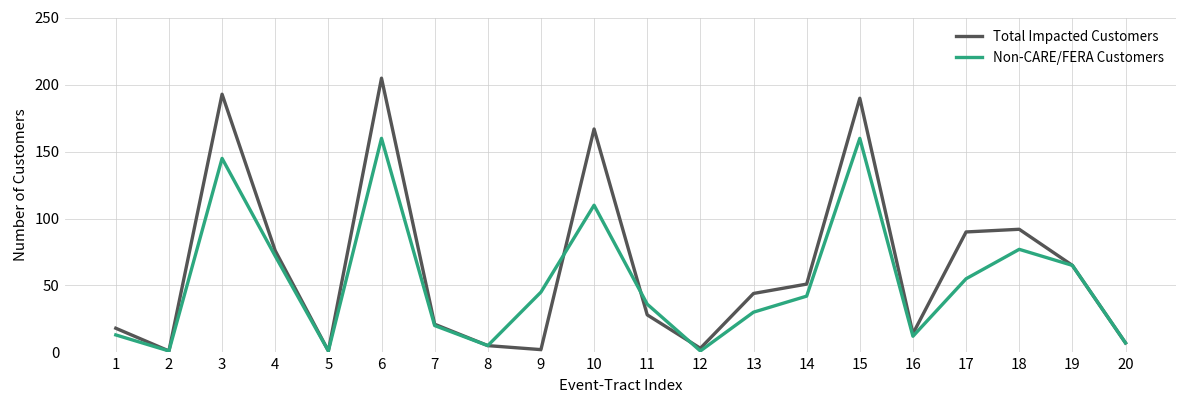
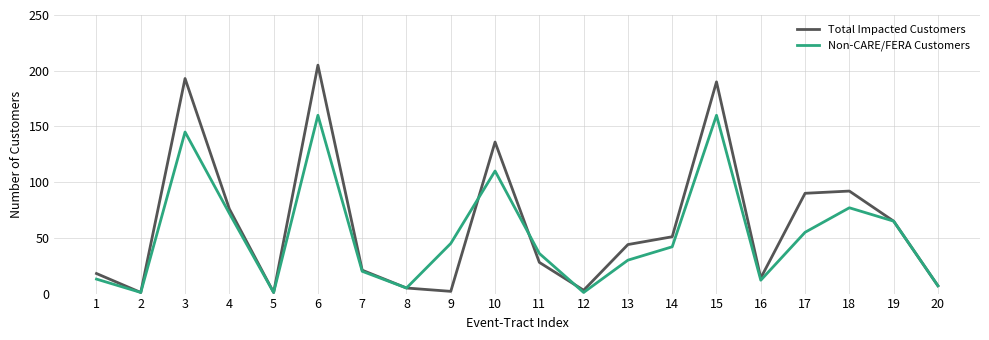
Total Impacted Customers, 10: 167 -> 136
